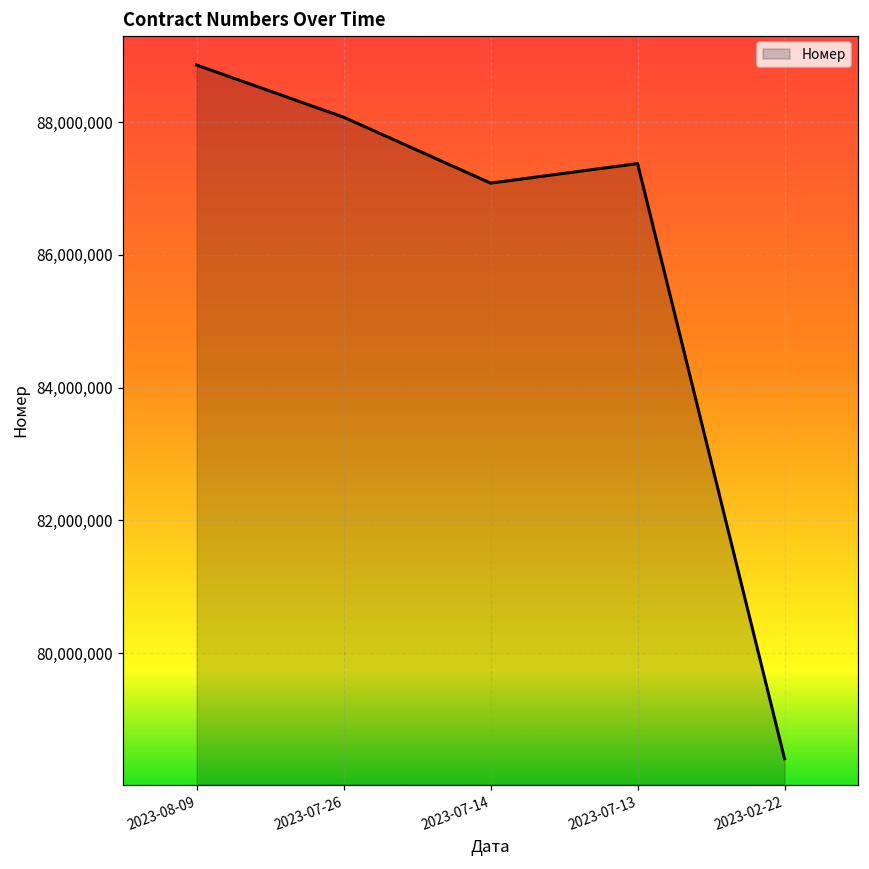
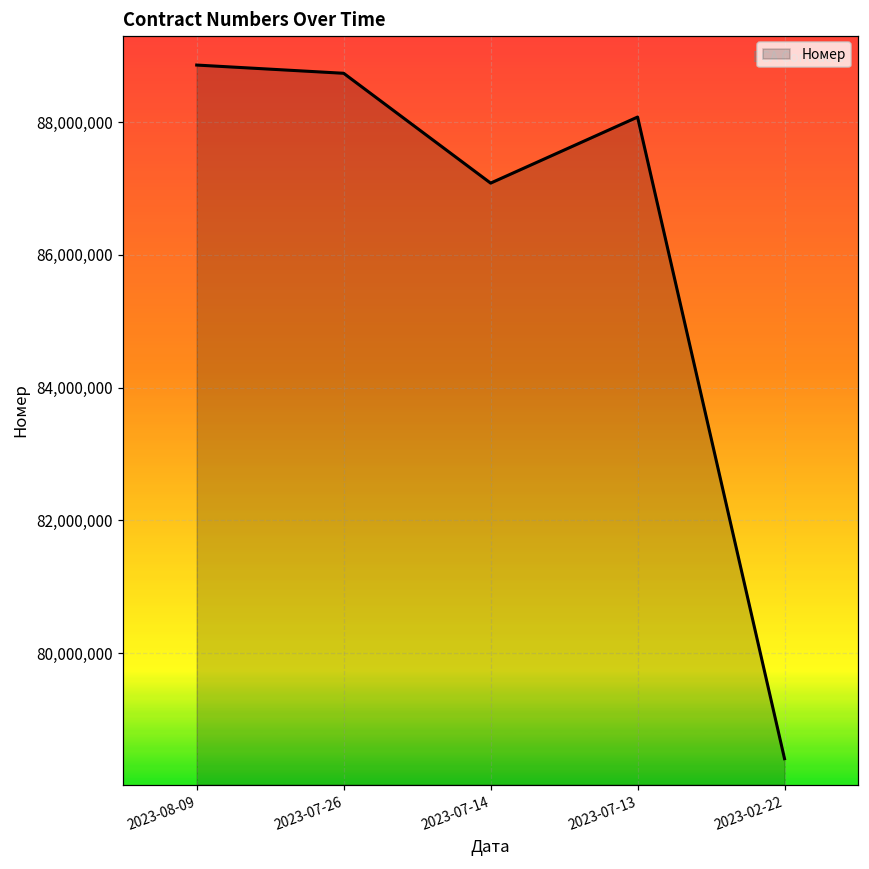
2023-07-26: 88,100,000 -> 88,700,000
2023-07-13: 87,400,000 -> 88,100,000
